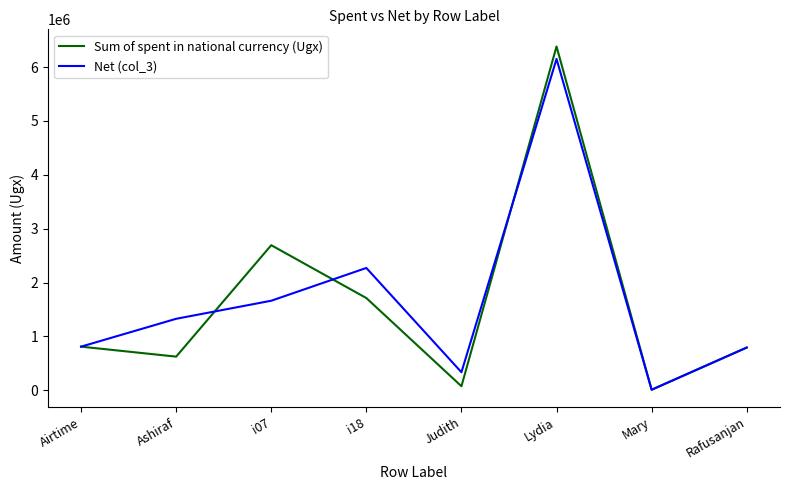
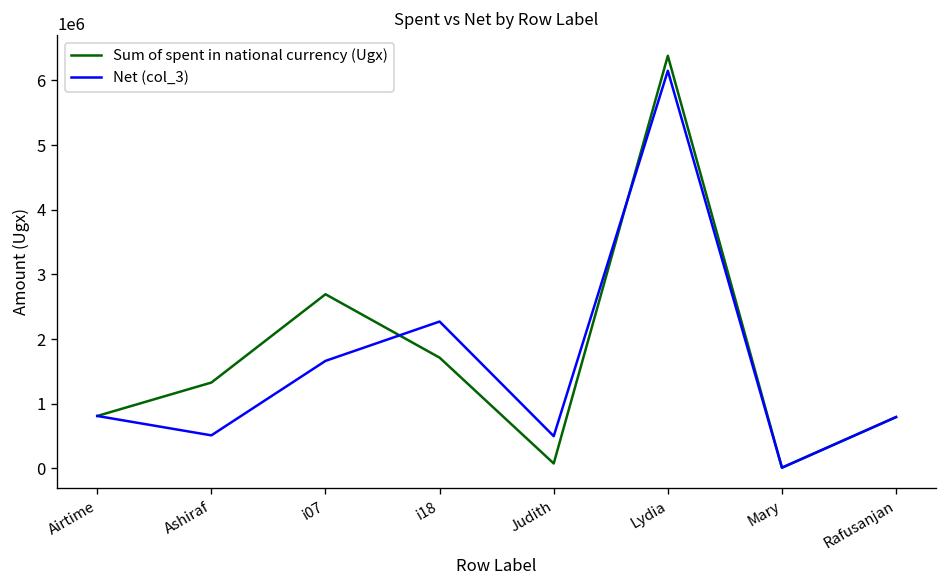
Sum of spent in national currency (Ugx), Ashiraf: 600000 -> 1300000
Net (col_3), Ashiraf: 1300000 -> 500000
Net (col_3), Judith: 300000 -> 500000
